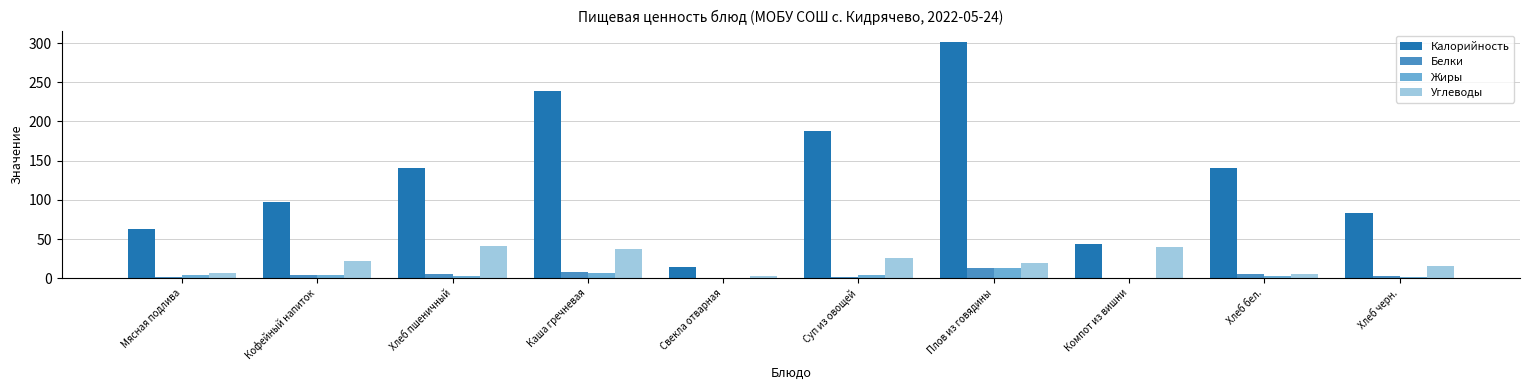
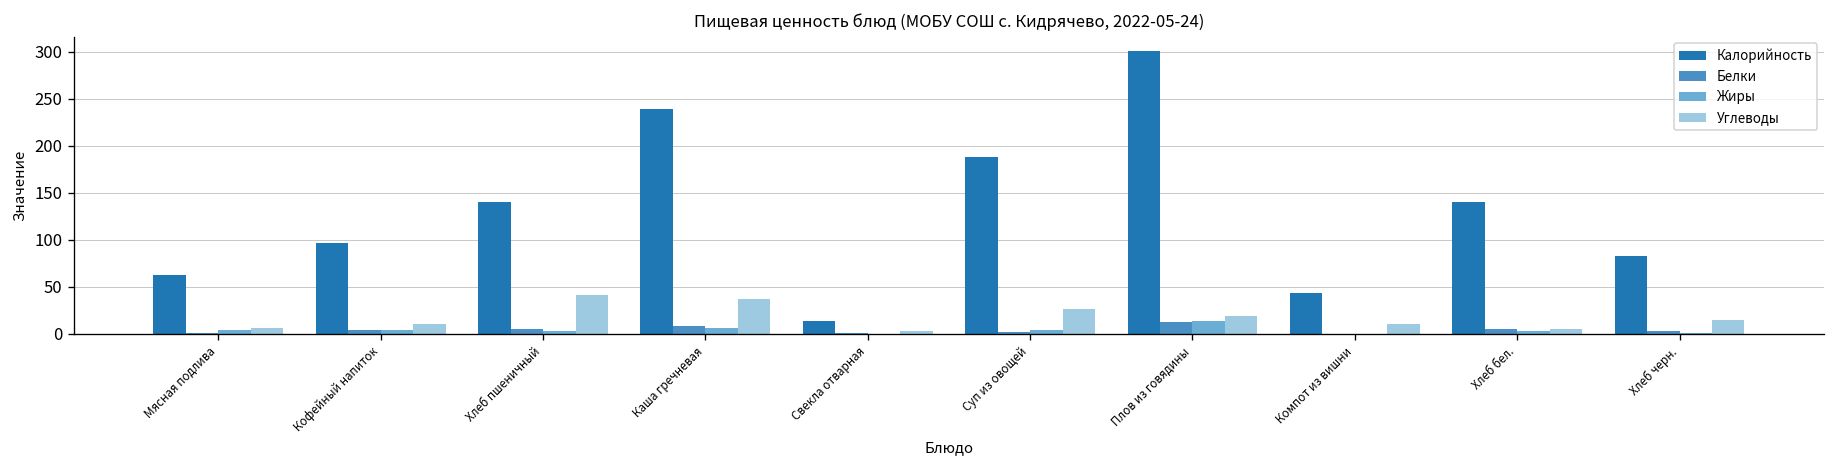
Углеводы, Кофейный напиток: 20 -> 10
Углеводы, Компот из вишни: 40 -> 10
